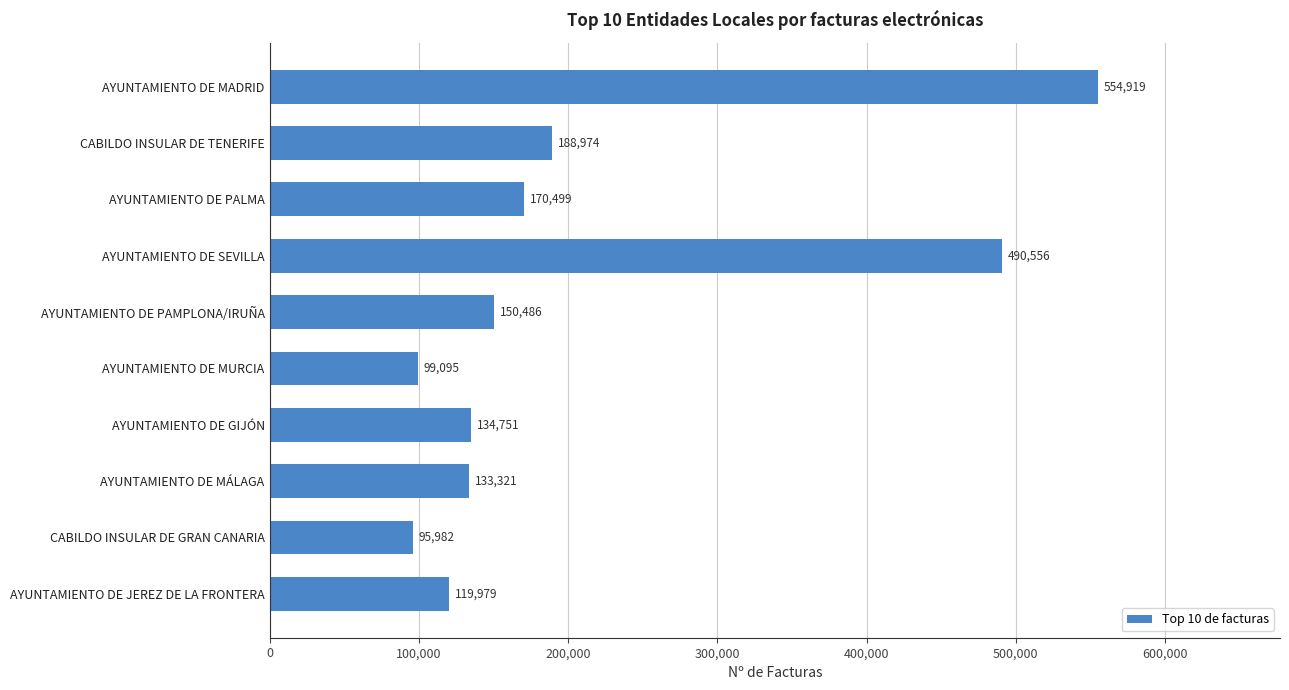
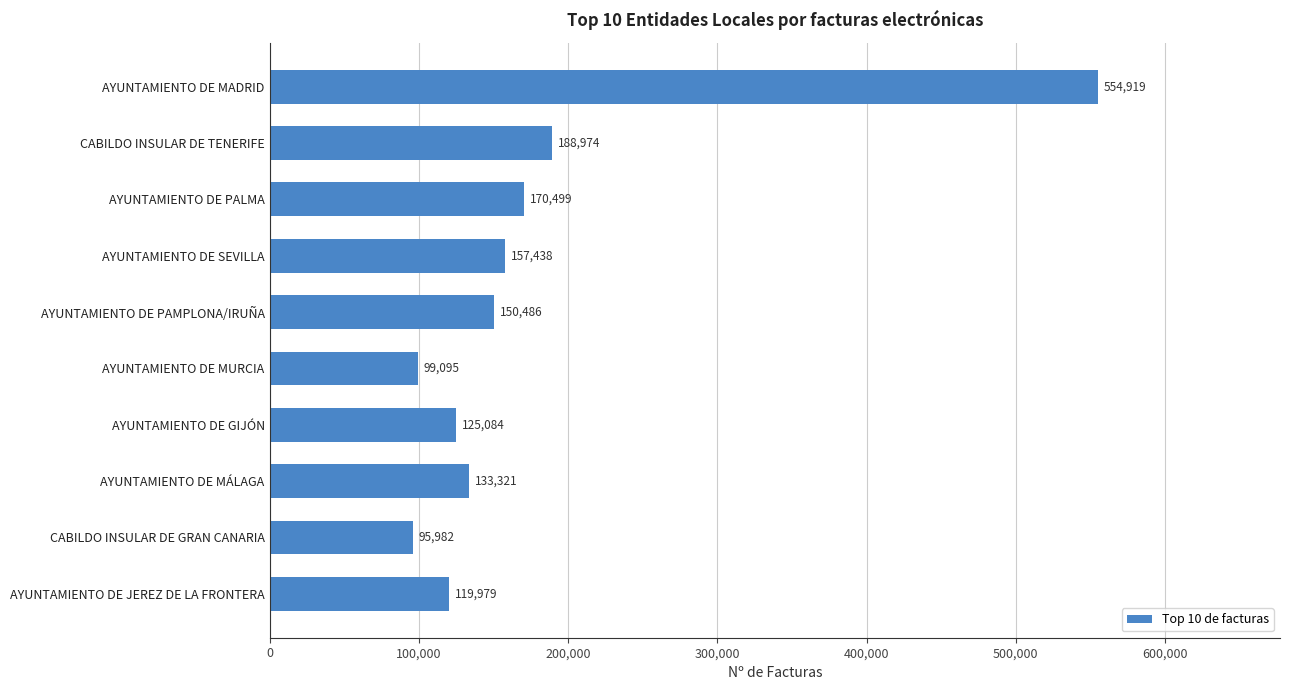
AYUNTAMIENTO DE SEVILLA: 490,556 -> 157,438
AYUNTAMIENTO DE GIJÓN: 134,751 -> 125,084
